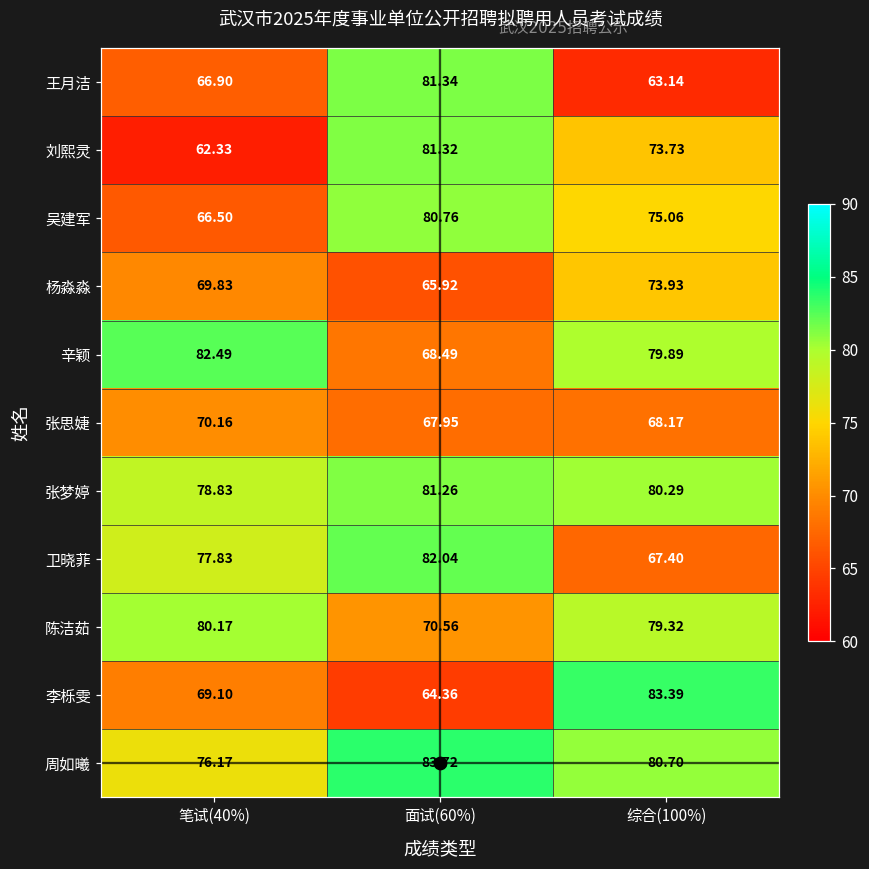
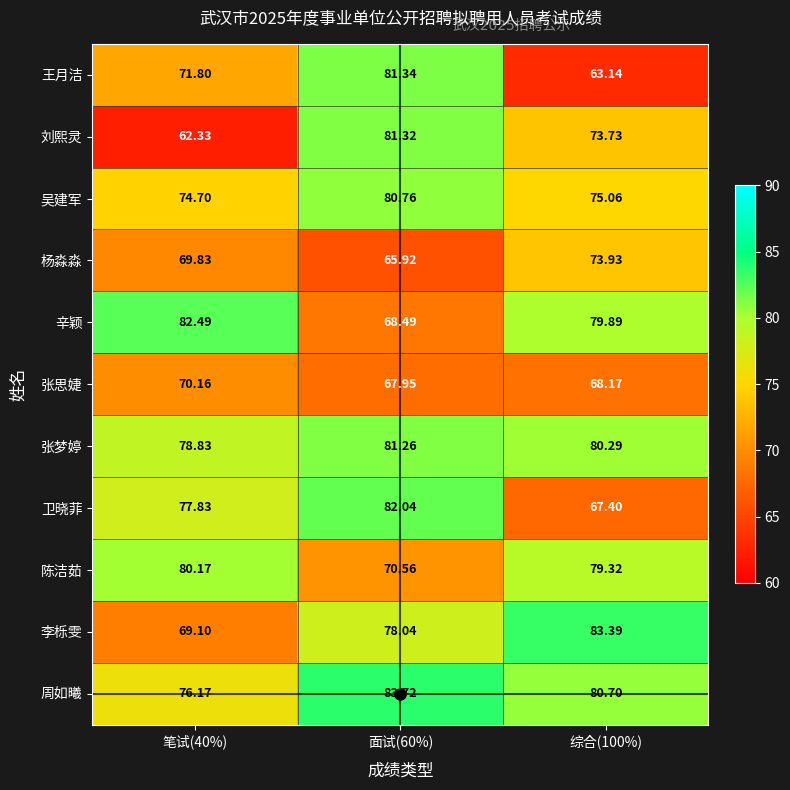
王月洁, 笔试(40%): 66.90 -> 71.80
吴建军, 笔试(40%): 66.50 -> 74.70
李栎雯, 面试(60%): 64.36 -> 78.04
